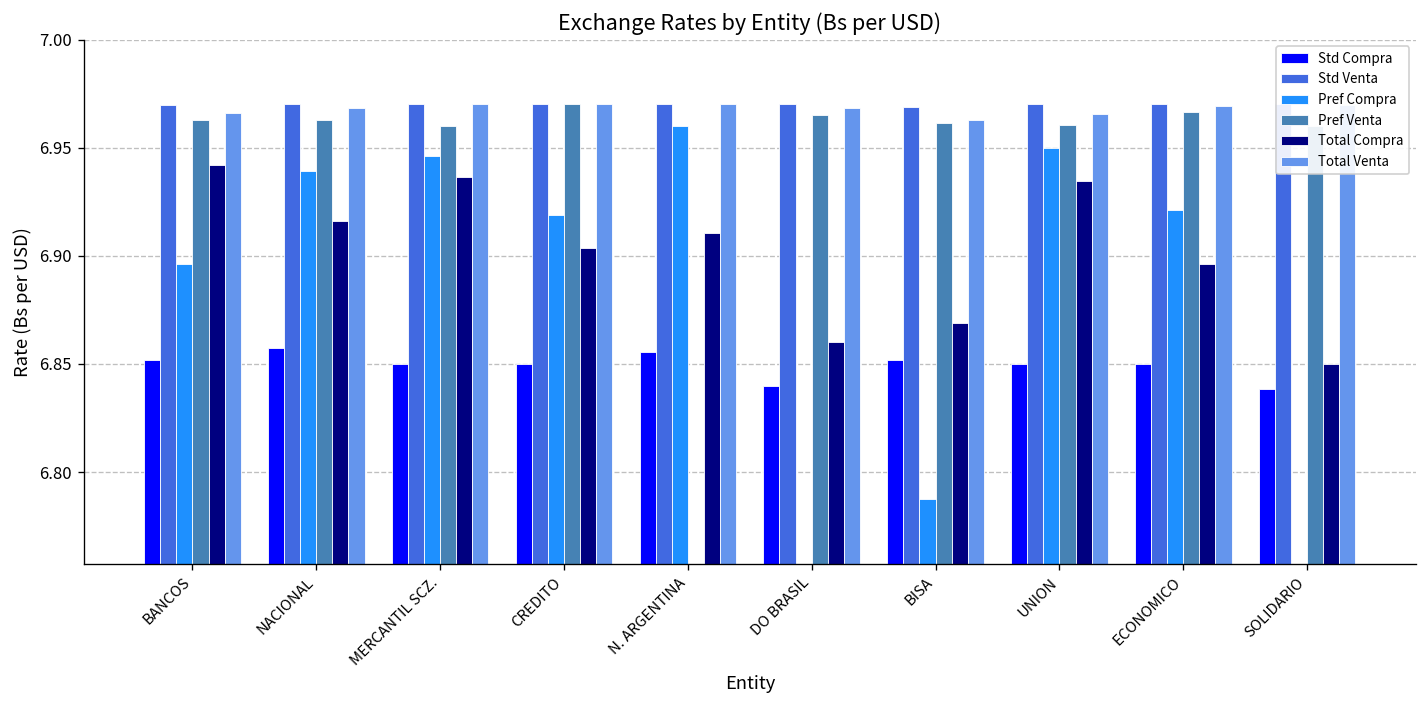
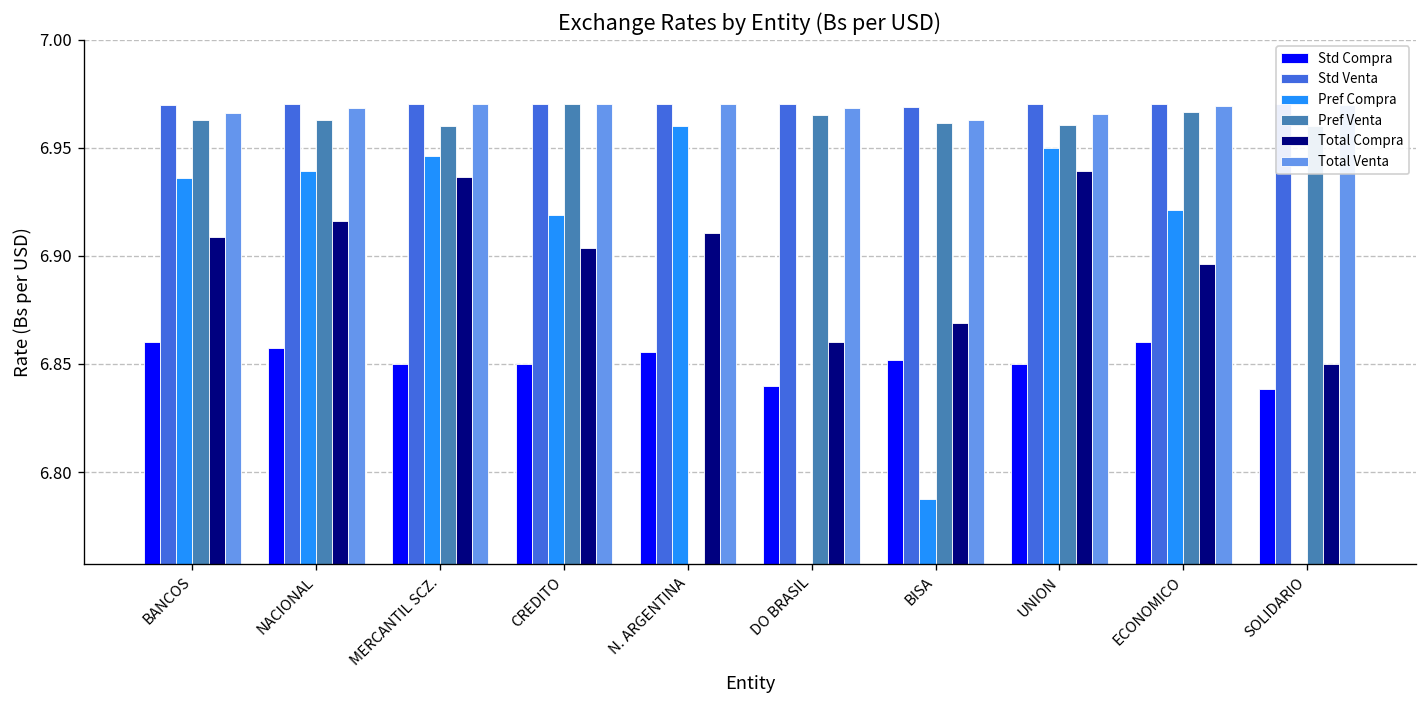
Std Compra, BANCOS: 6.852 -> 6.860
Pref Compra, BANCOS: 6.896 -> 6.936
Total Compra, BANCOS: 6.942 -> 6.909
Total Compra, UNION: 6.935 -> 6.939
Std Compra, ECONOMICO: 6.85 -> 6.86
